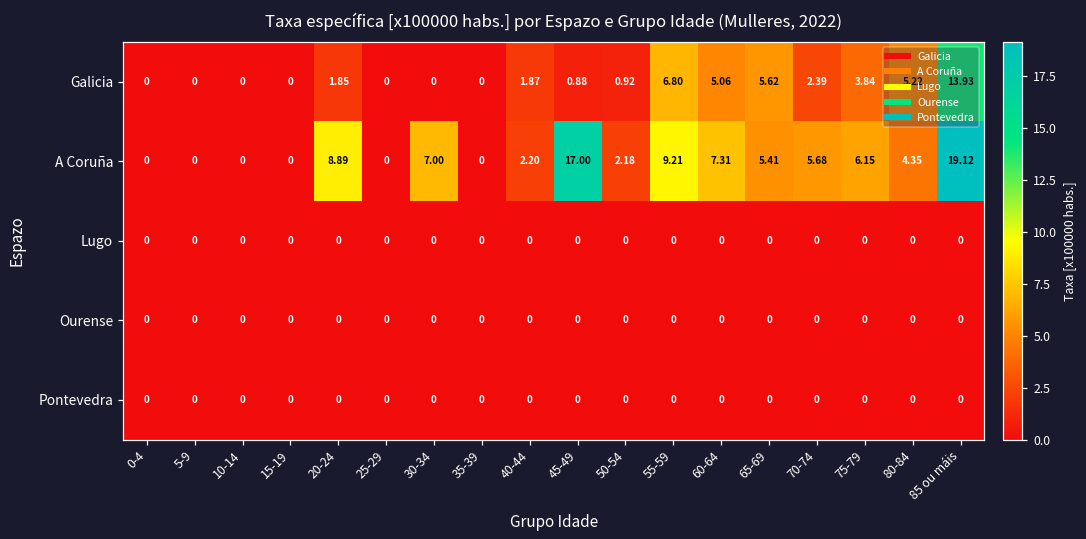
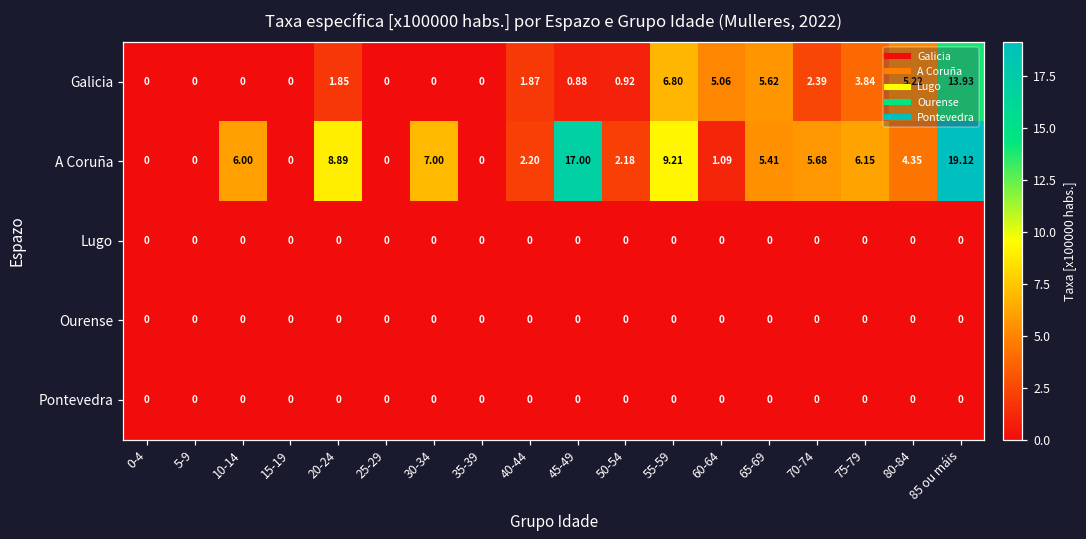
A Coruña, 10-14: 0 -> 6.00
A Coruña, 60-64: 7.31 -> 1.09
